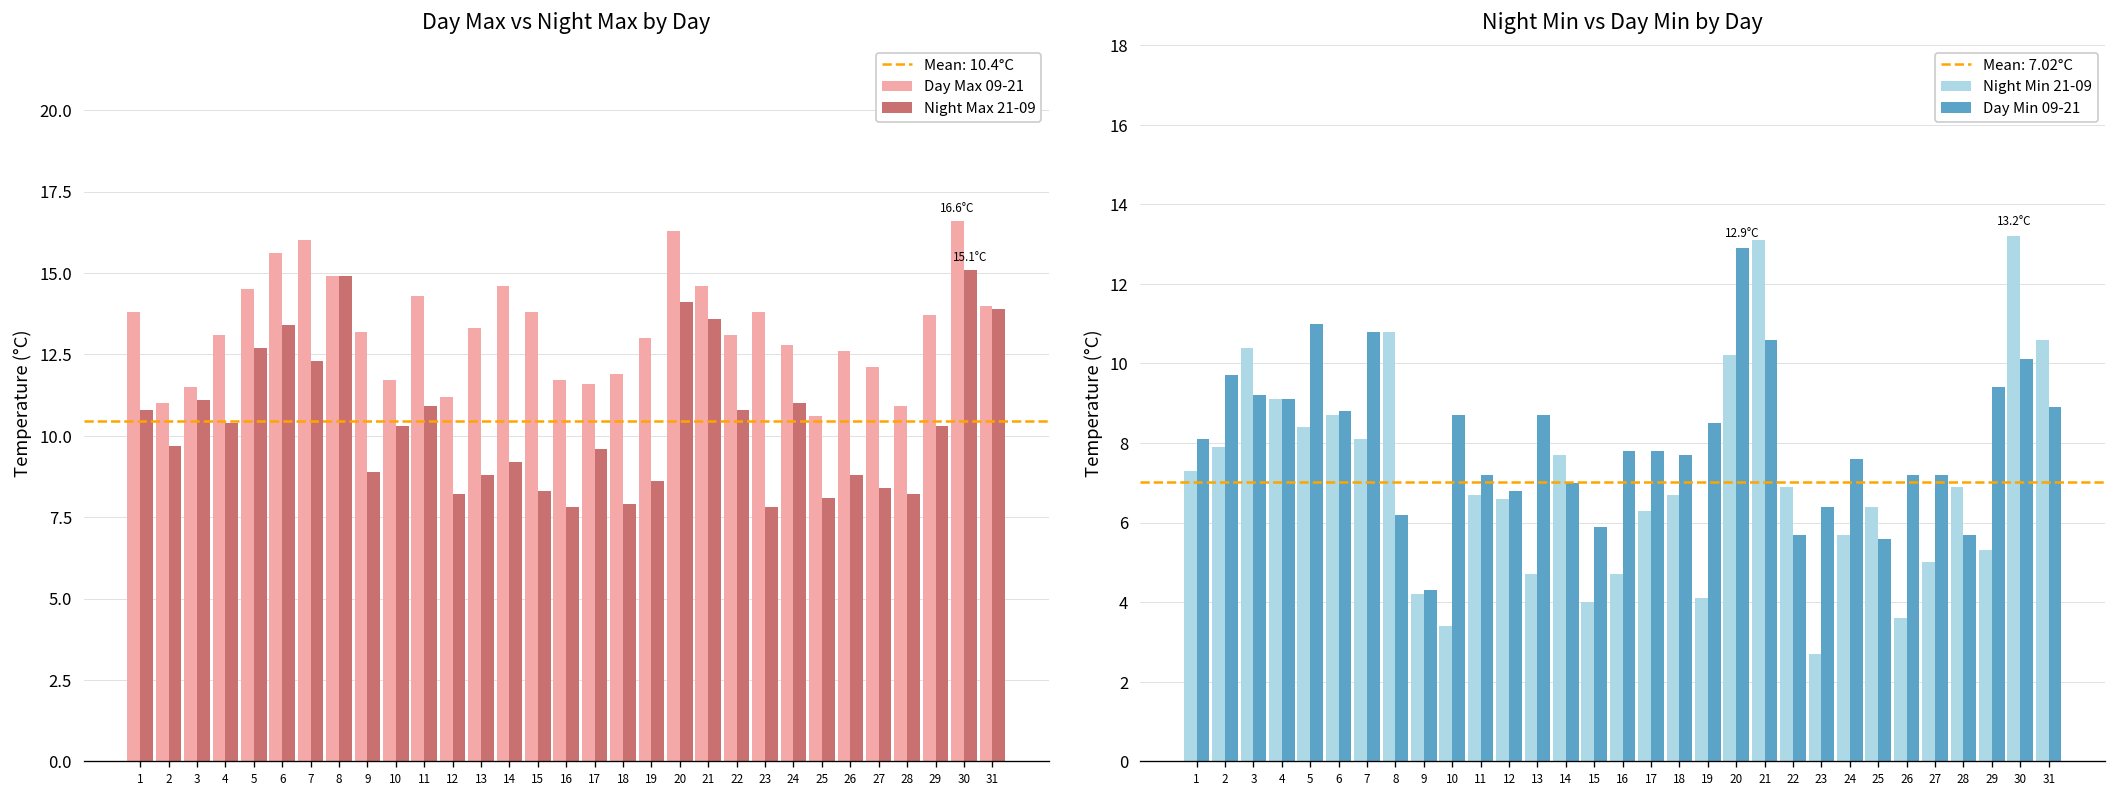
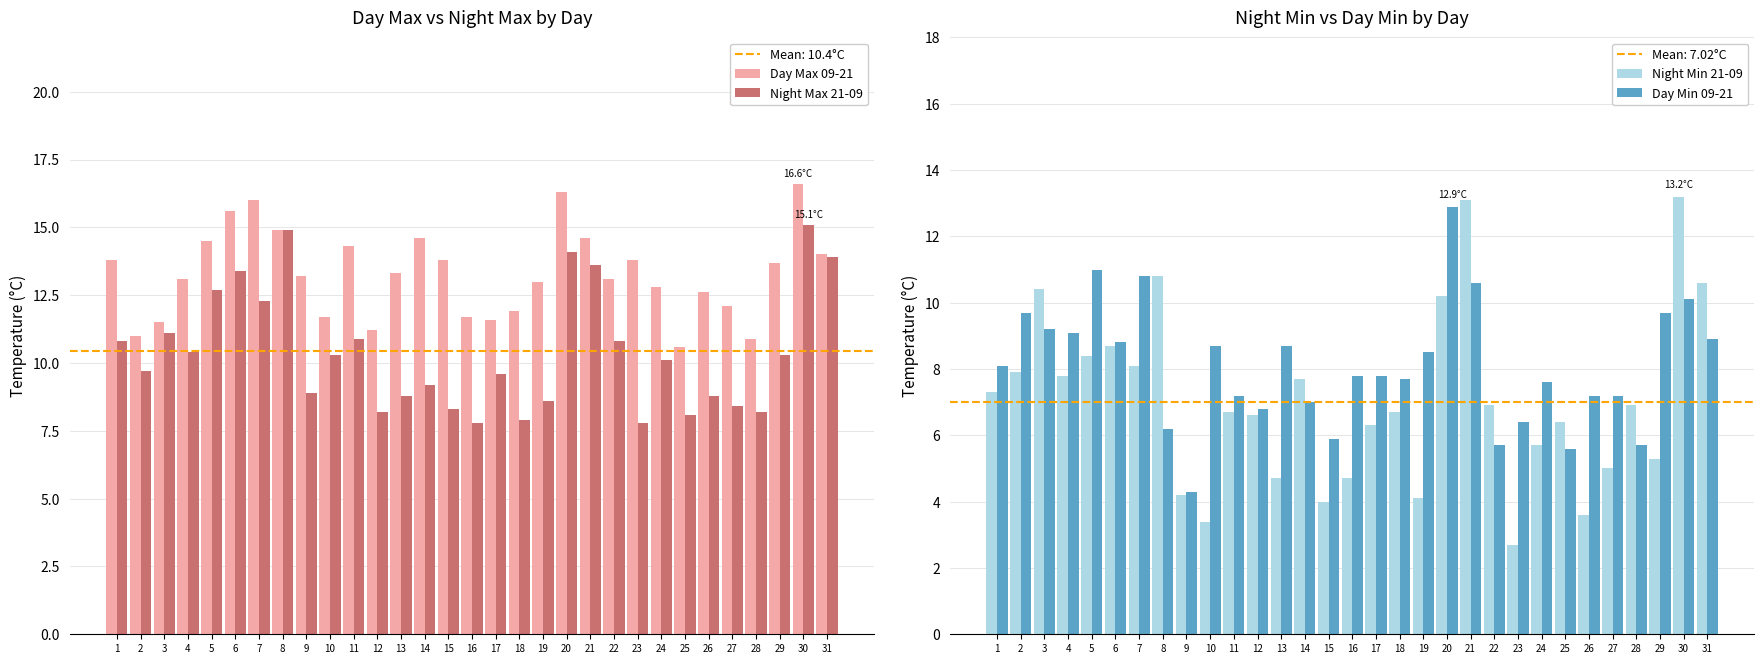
Day Max vs Night Max by Day, Night Max 21-09, 24: 11.0 -> 10.1
Night Min vs Day Min by Day, Night Min 21-09, 4: 9.1 -> 7.8
Night Min vs Day Min by Day, Day Min 09-21, 29: 9.4 -> 9.7
